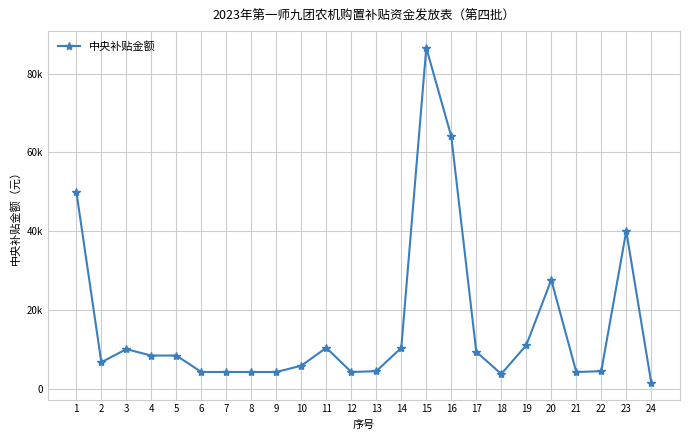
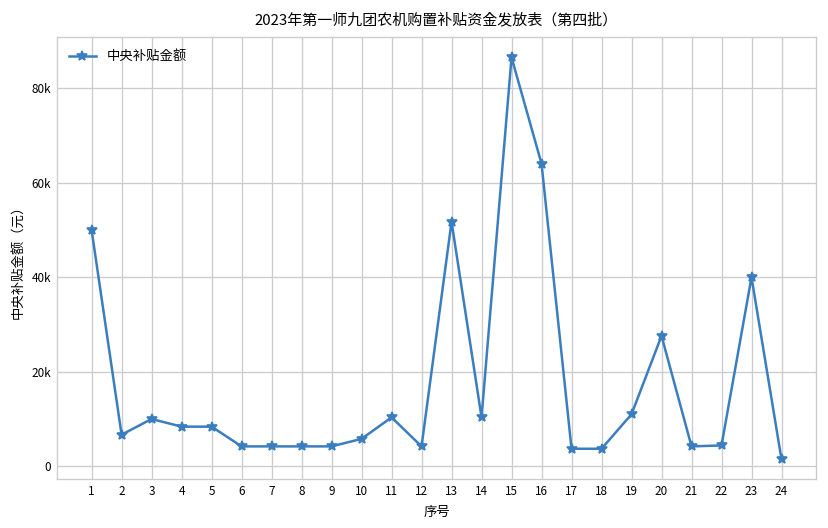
13: 4000 -> 52000
17: 9000 -> 4000
